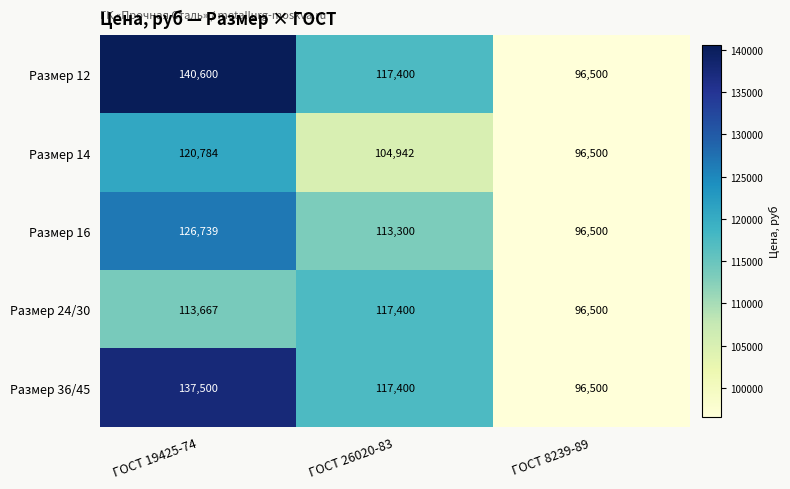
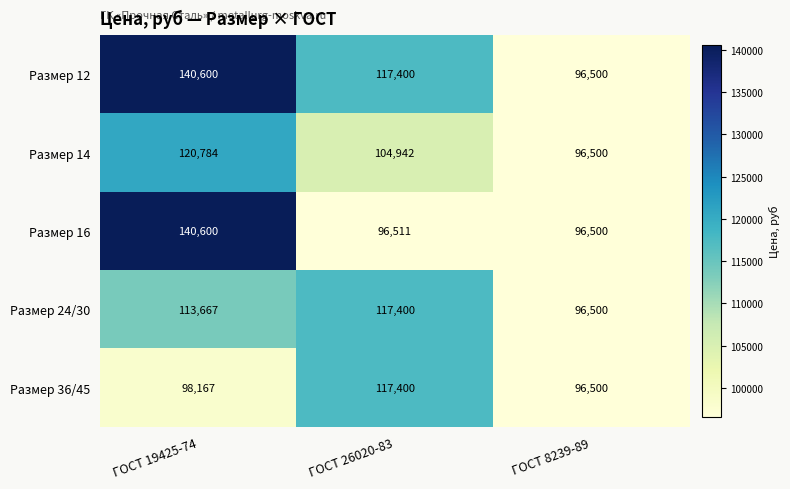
Размер 16, ГОСТ 19425-74: 126,739 -> 140,600
Размер 16, ГОСТ 26020-83: 113,300 -> 96,511
Размер 36/45, ГОСТ 19425-74: 137,500 -> 98,167
